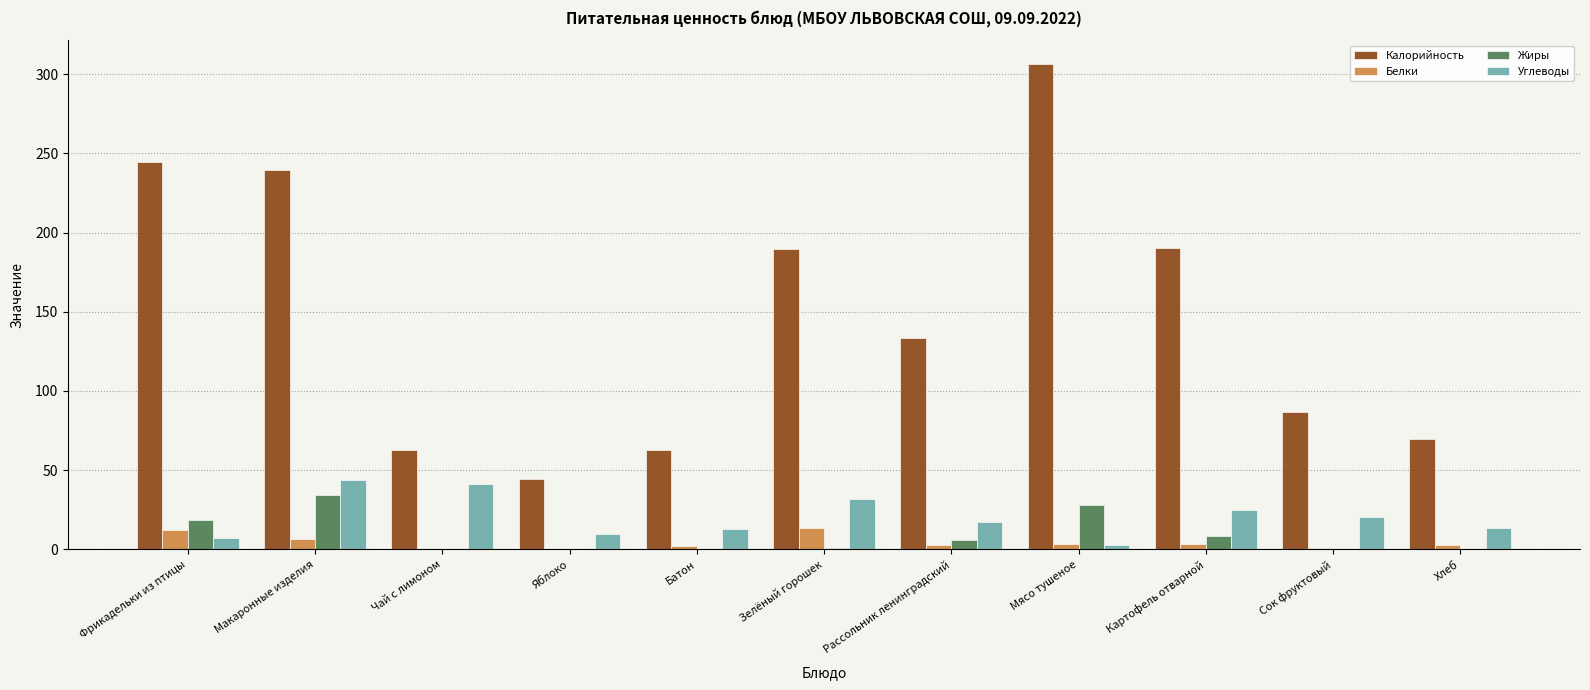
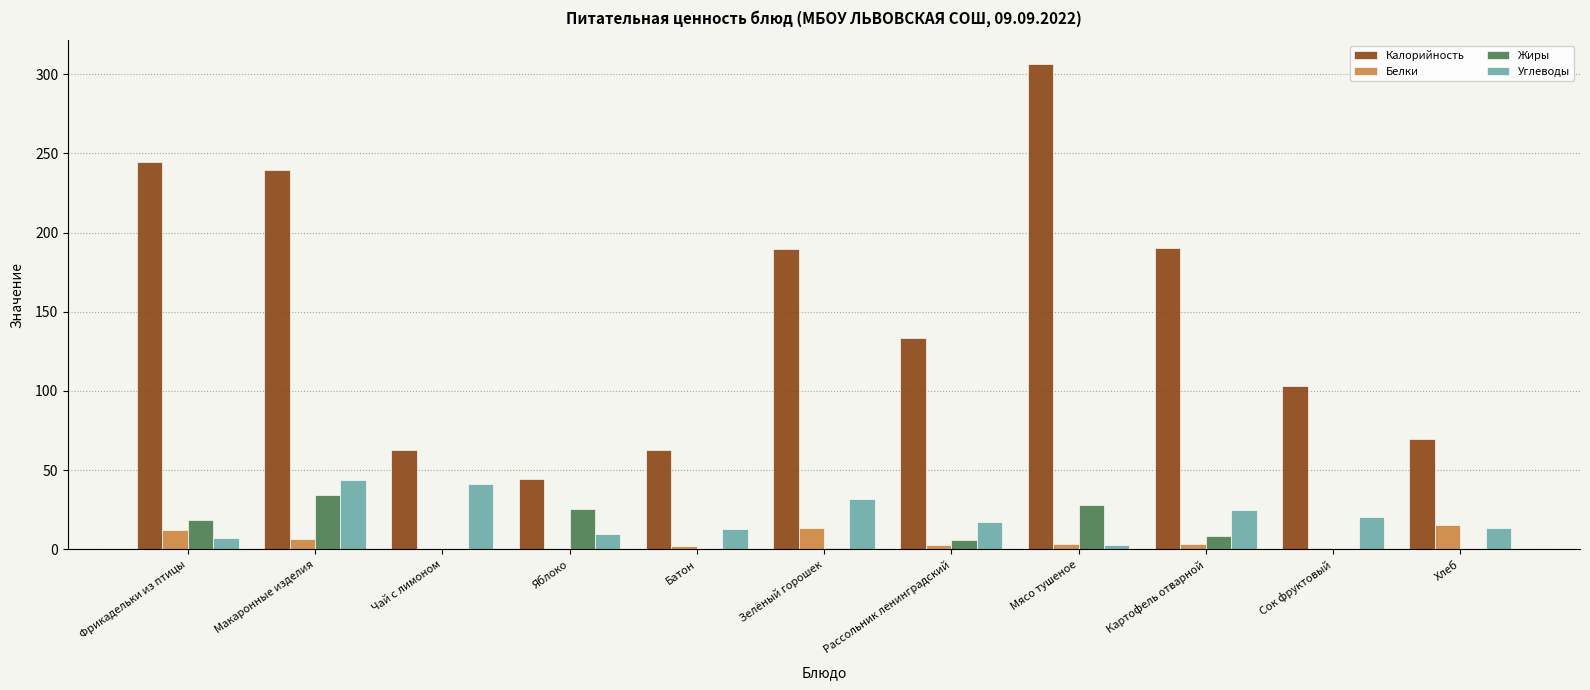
Жиры, Яблоко: 0 -> 26
Калорийность, Сок фруктовый: 87 -> 103
Белки, Хлеб: 3 -> 16
